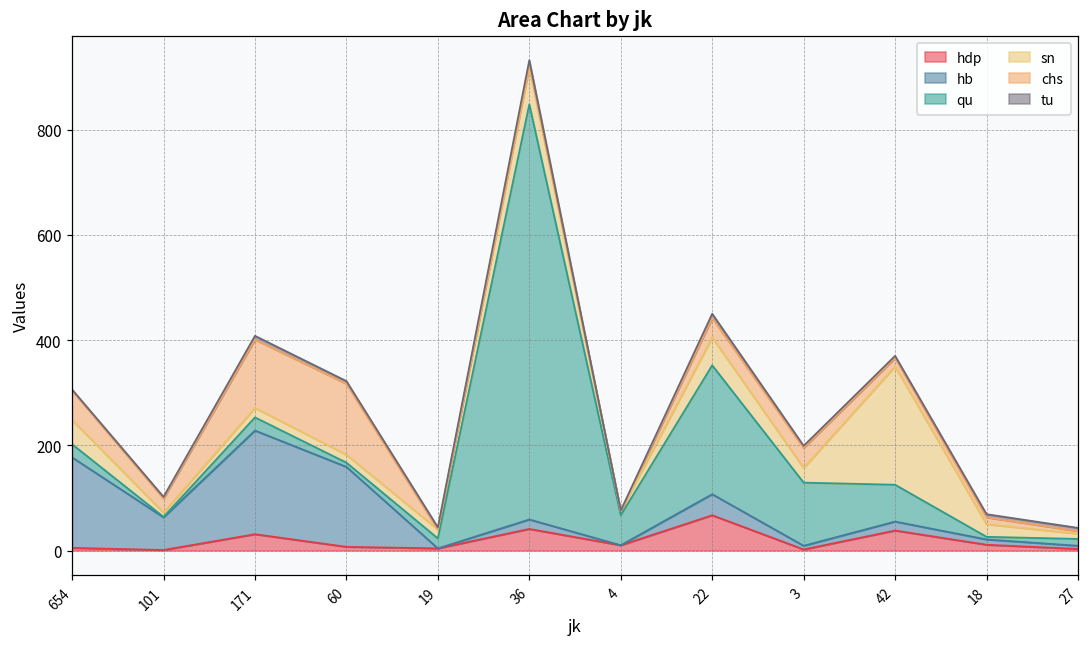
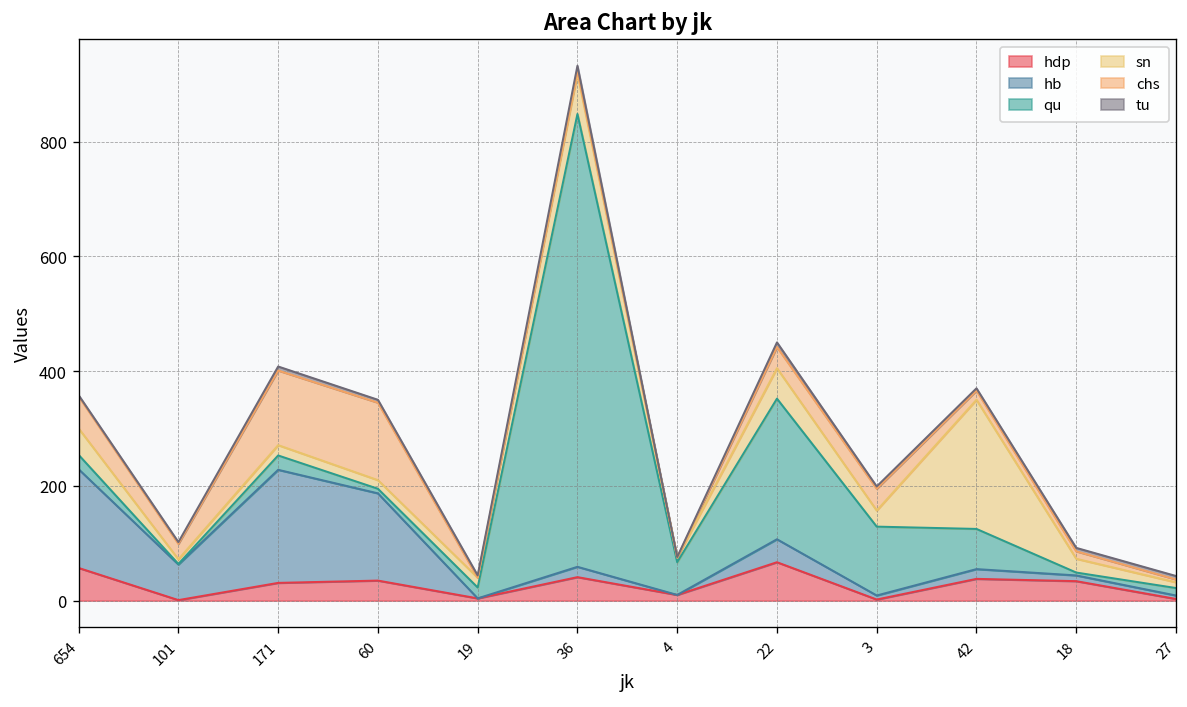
hdp, 654: 10 -> 60
hdp, 60: 10 -> 40
hdp, 18: 10 -> 30
